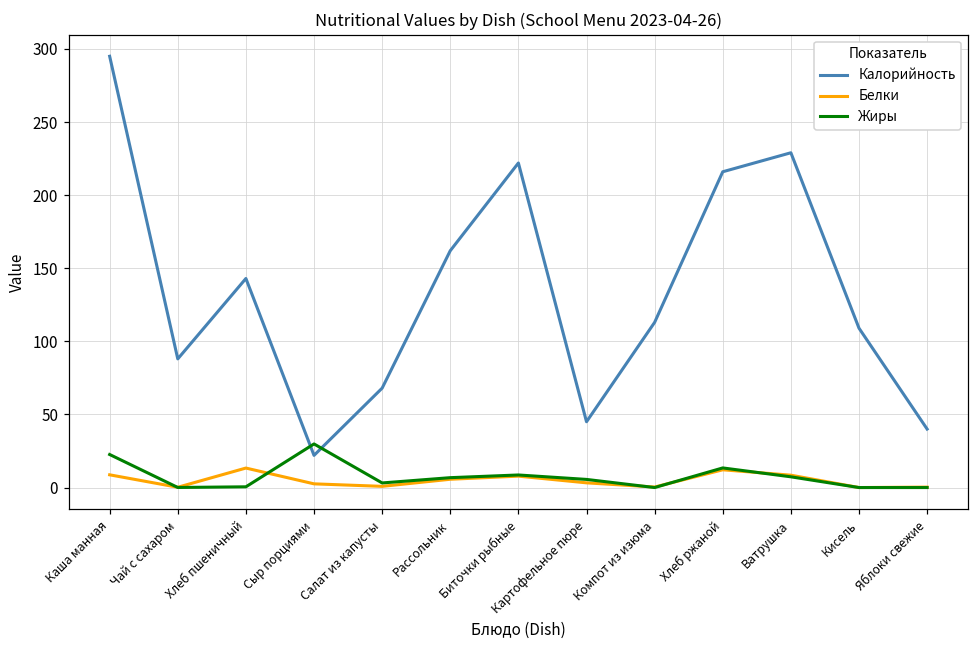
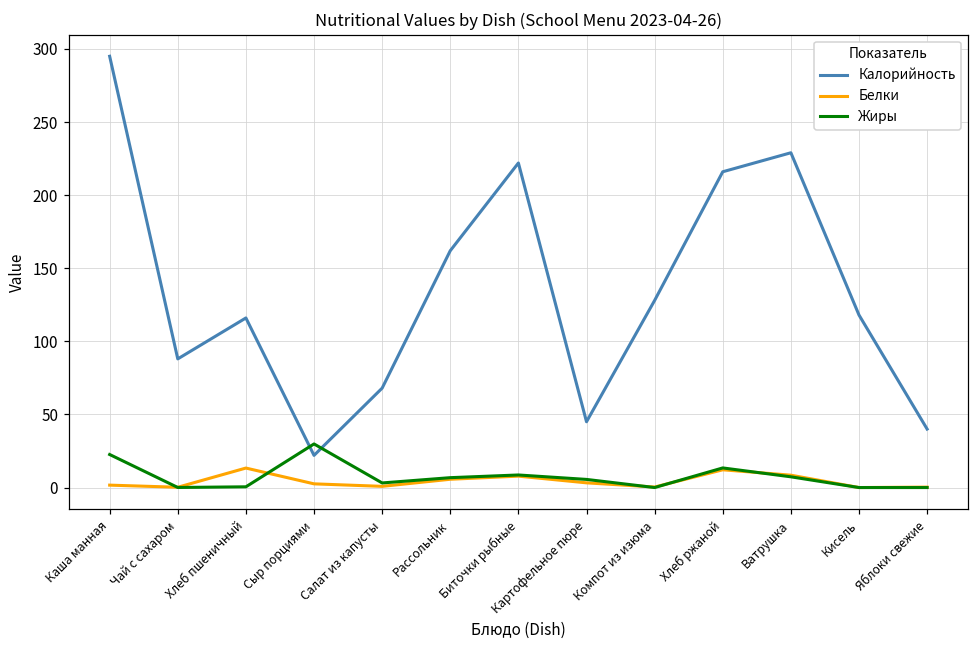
Белки, Каша манная: 9 -> 2
Калорийность, Хлеб пшеничный: 143 -> 116
Калорийность, Компот из изюма: 113 -> 128
Калорийность, Кисель: 109 -> 118
